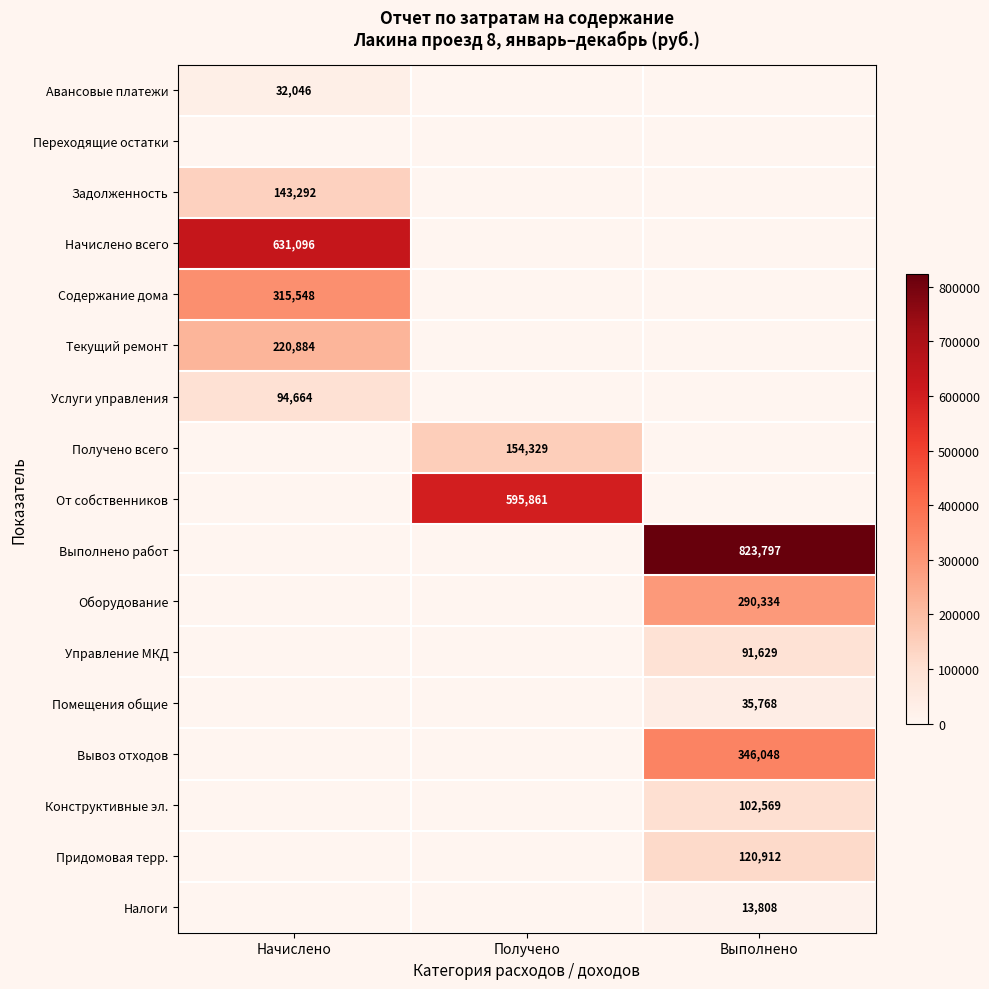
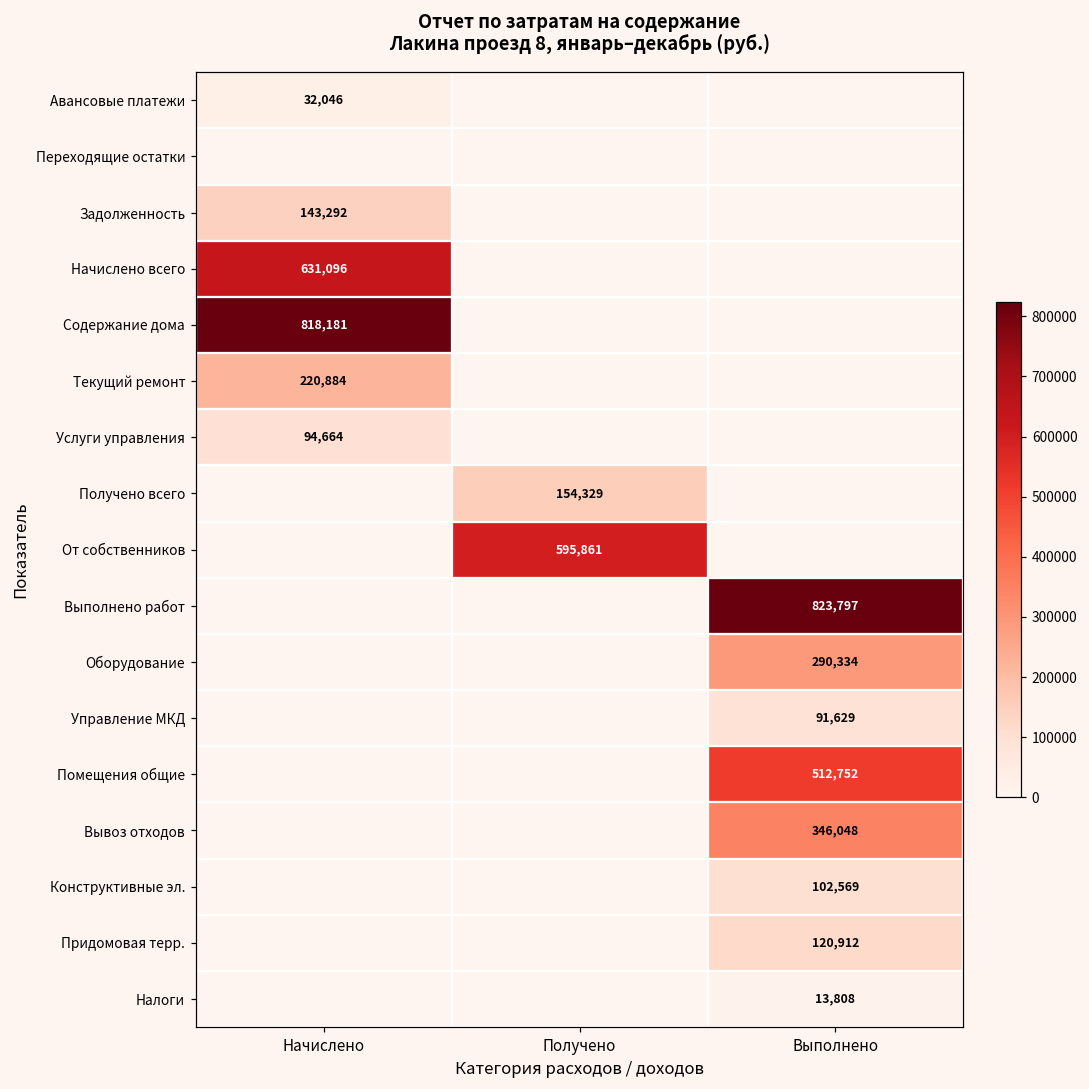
Содержание дома, Начислено: 315,548 -> 818,181
Помещения общие, Выполнено: 35,768 -> 512,752
